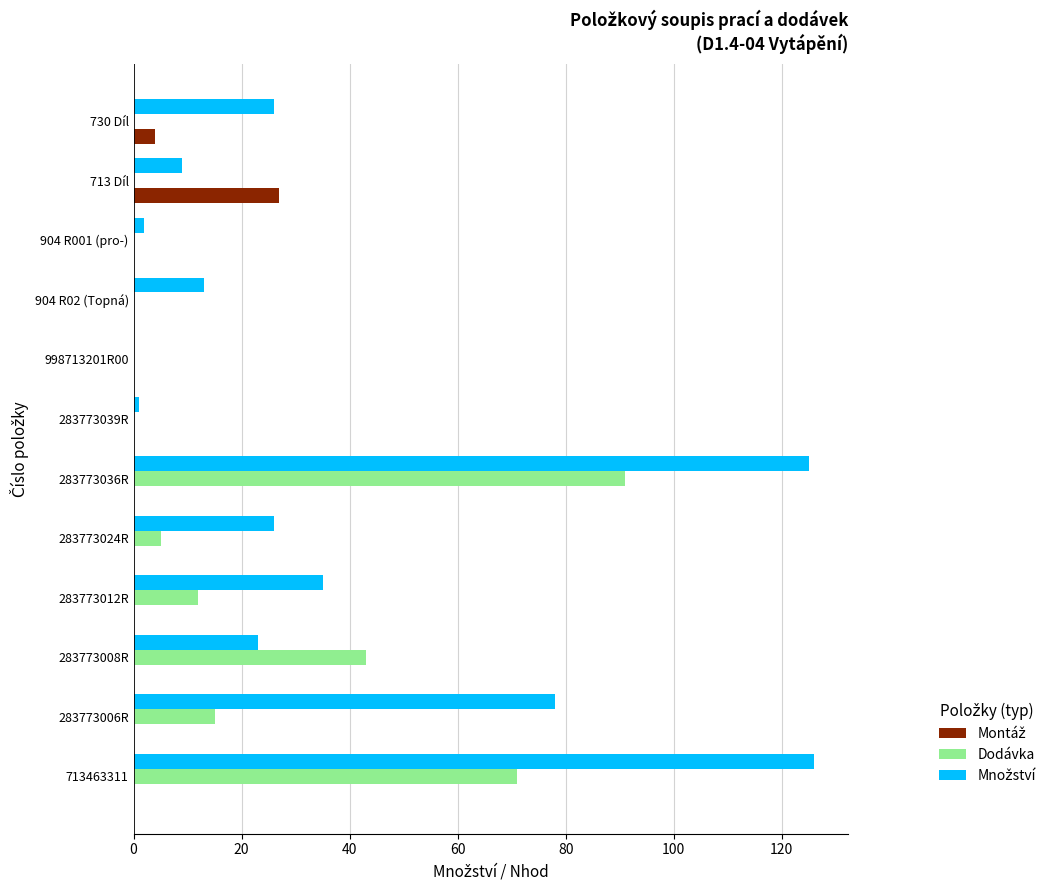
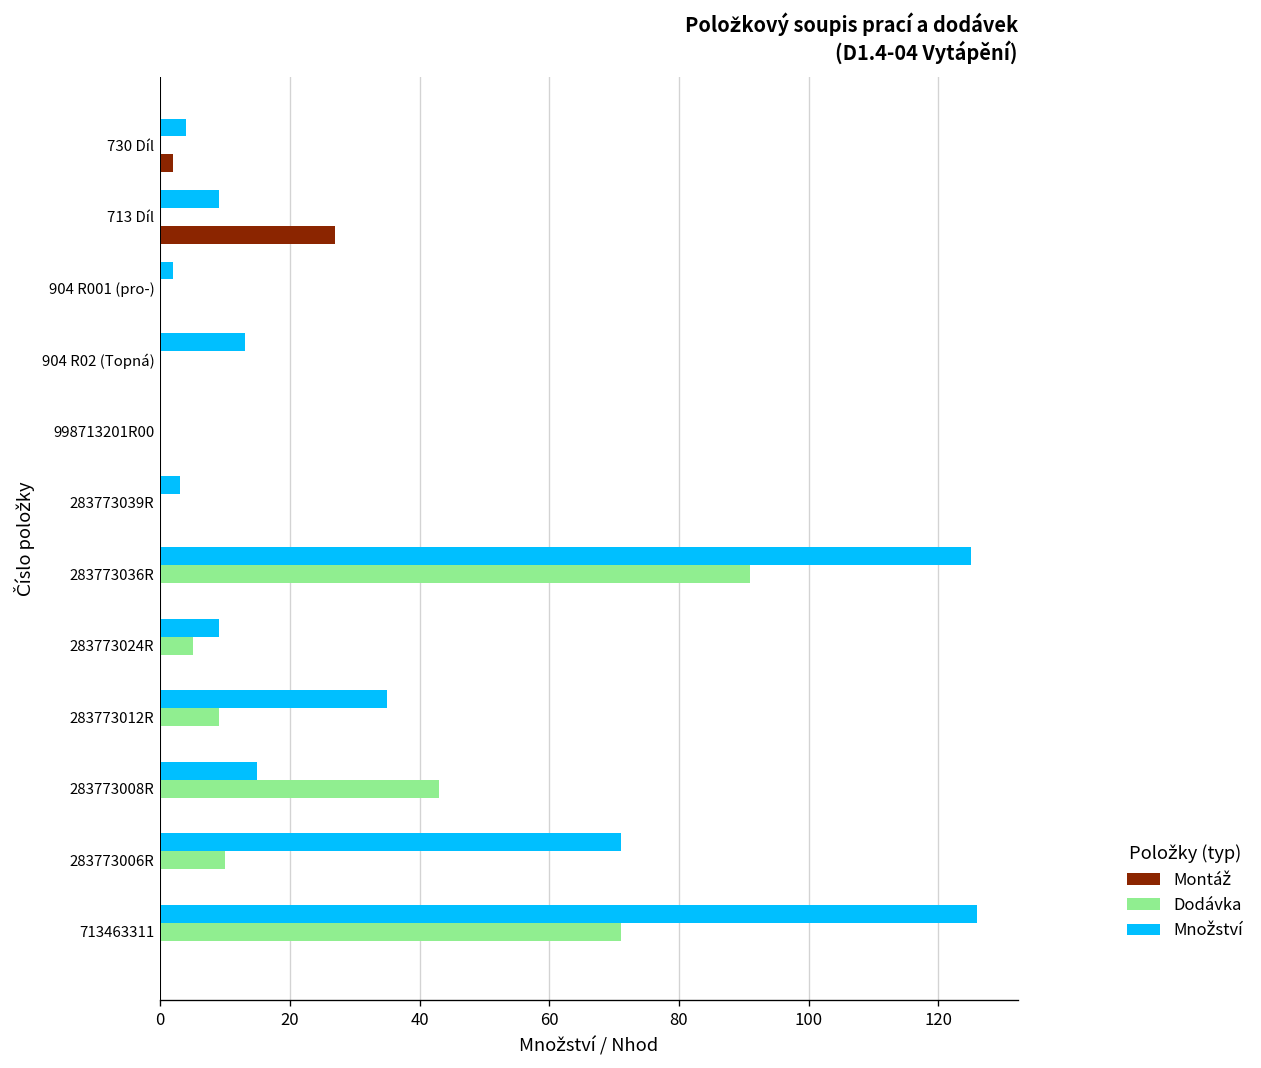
Množství, 730 Díl: 26 -> 4
Montáž, 730 Díl: 4 -> 2
Množství, 283773039R: 1 -> 3
Množství, 283773024R: 26 -> 9
Dodávka, 283773012R: 12 -> 9
Množství, 283773008R: 23 -> 15
Množství, 283773006R: 78 -> 71
Dodávka, 283773006R: 15 -> 10
